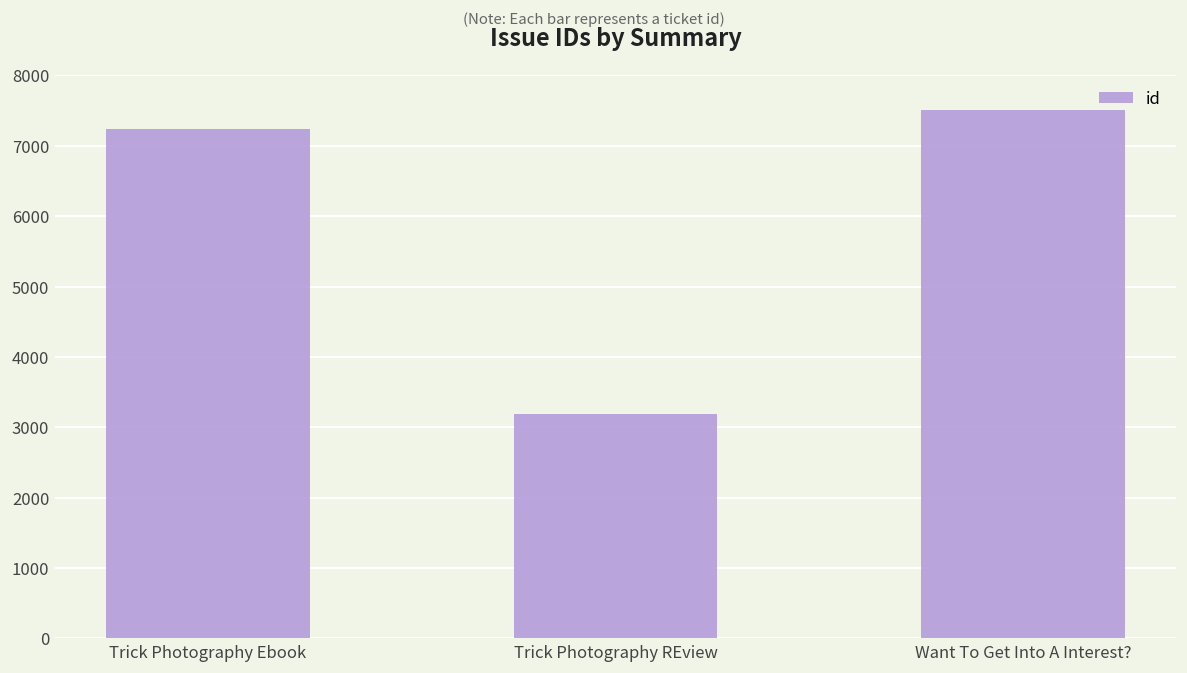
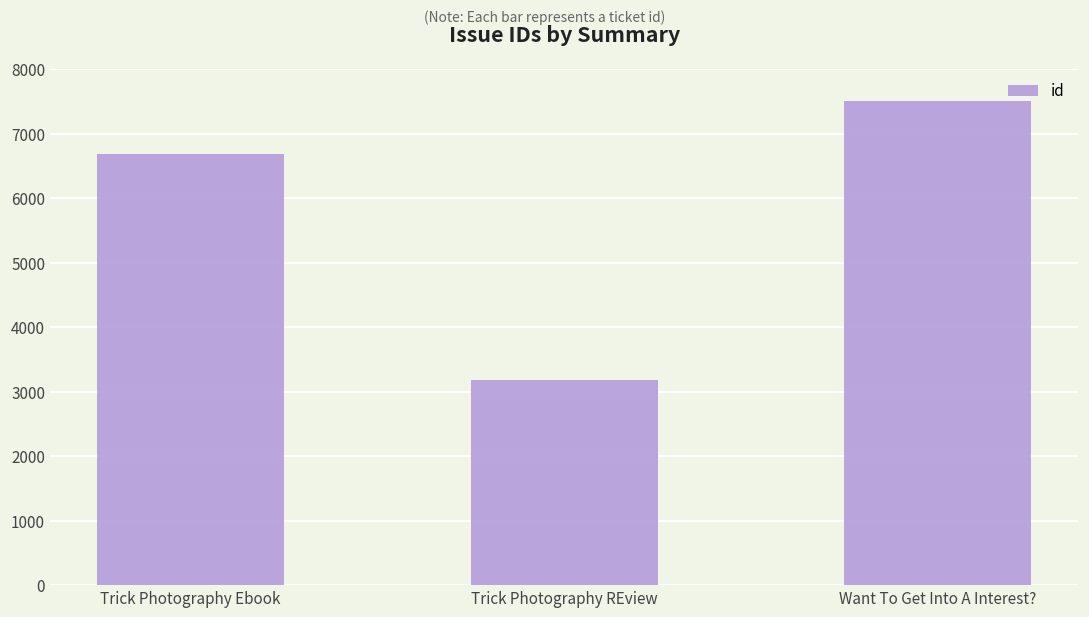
Trick Photography Ebook: 7200 -> 6700
